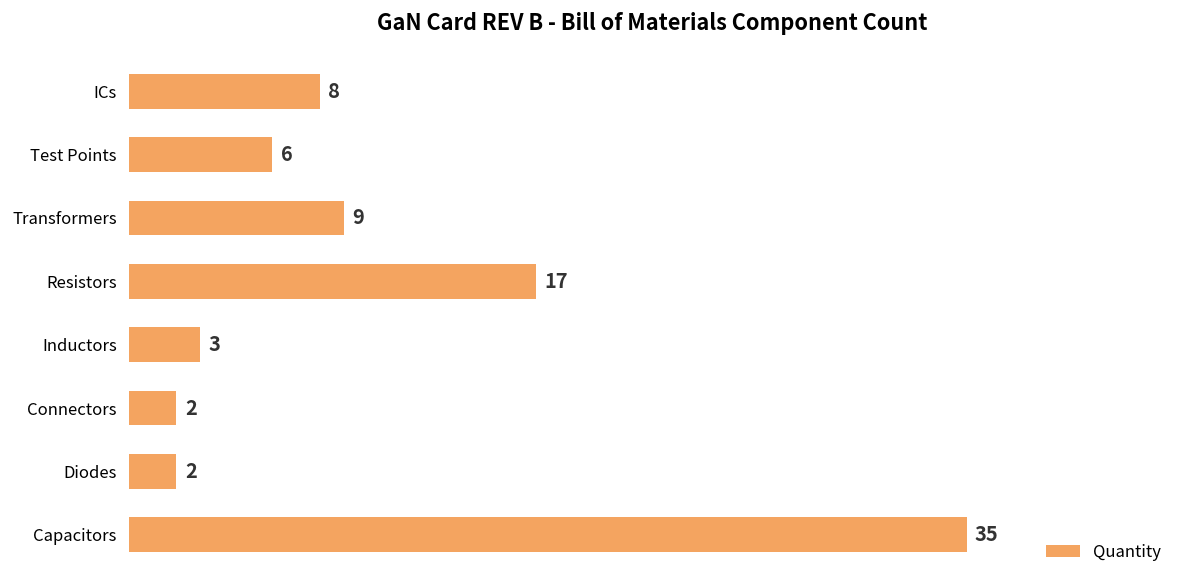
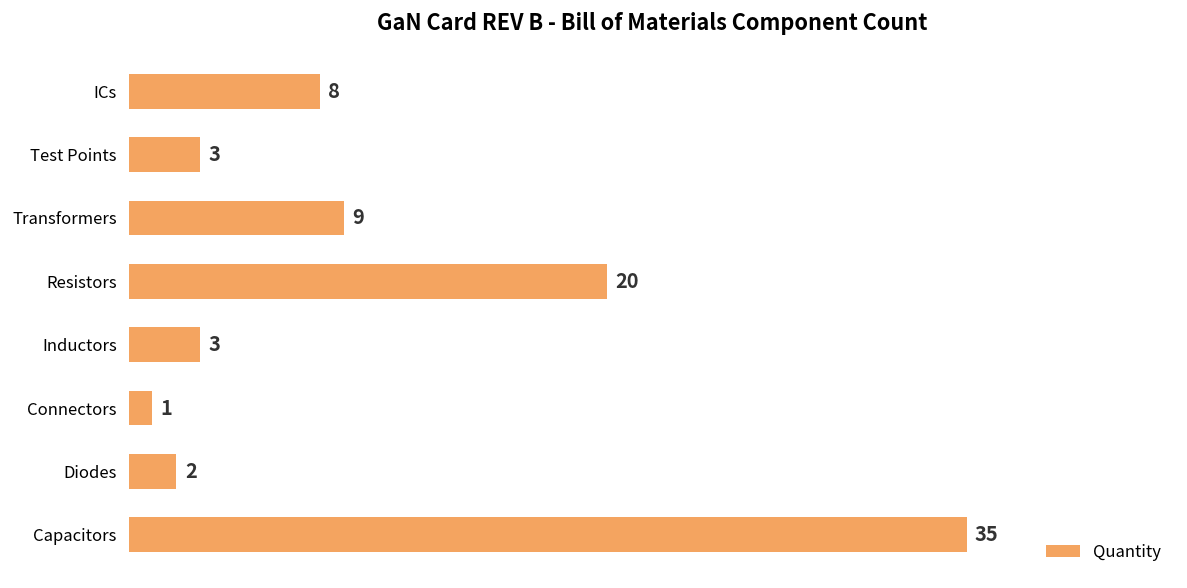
Test Points: 6 -> 3
Resistors: 17 -> 20
Connectors: 2 -> 1
